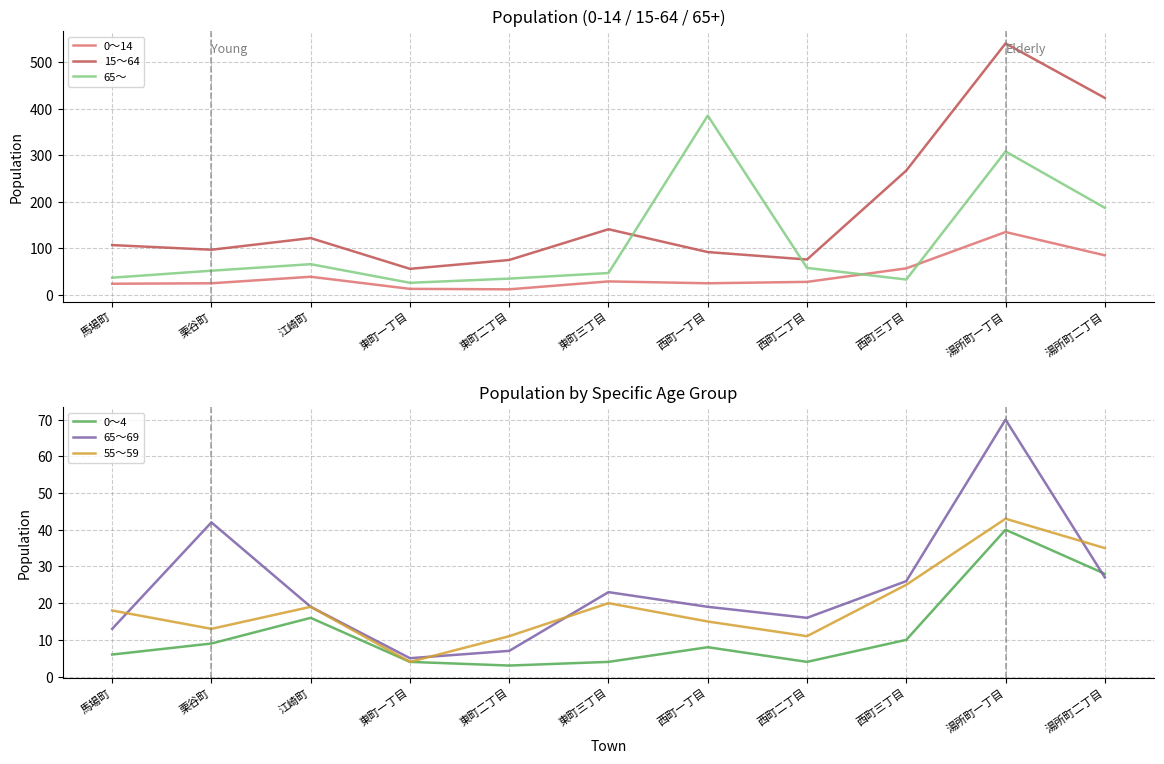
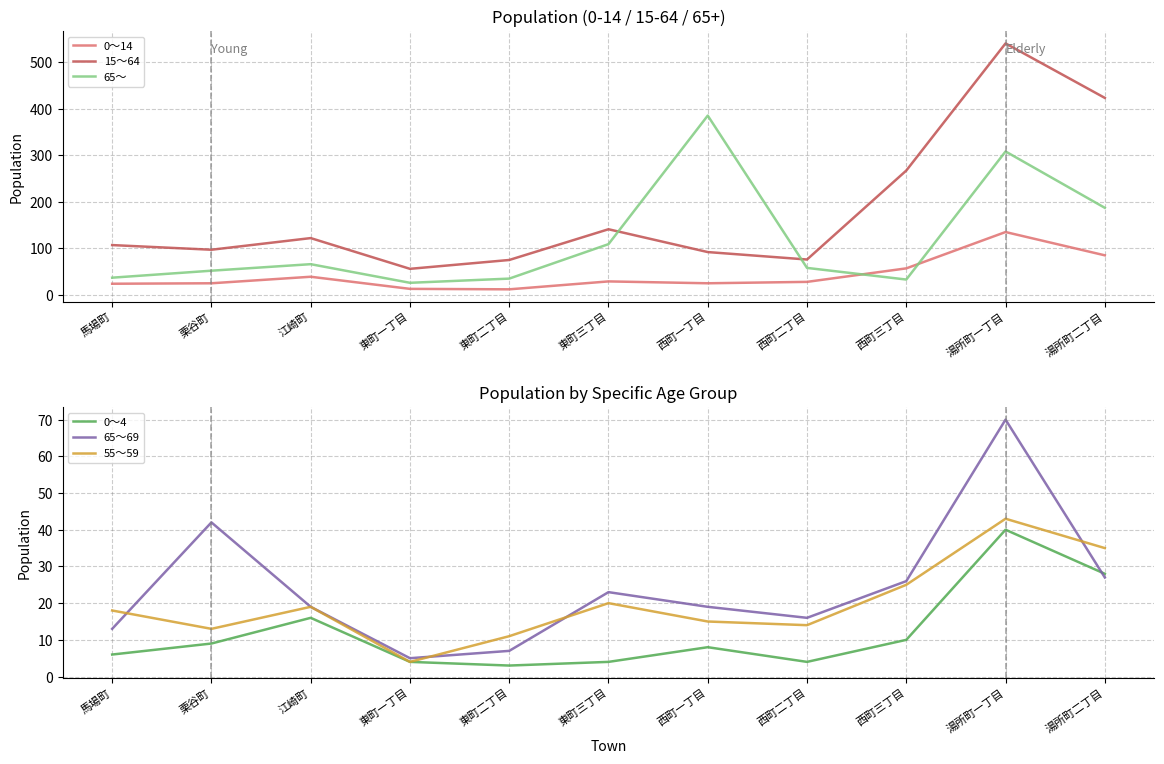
Population (0-14 / 15-64 / 65+), 65～, 東町三丁目: 50 -> 110
Population by Specific Age Group, 55～59, 西町二丁目: 11 -> 14
